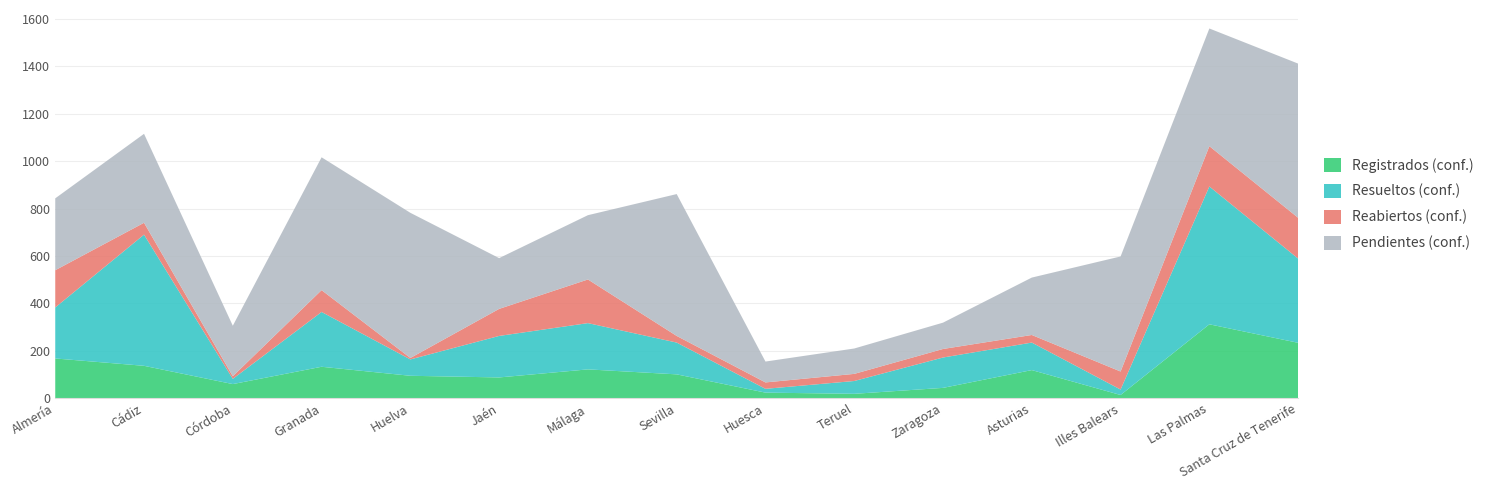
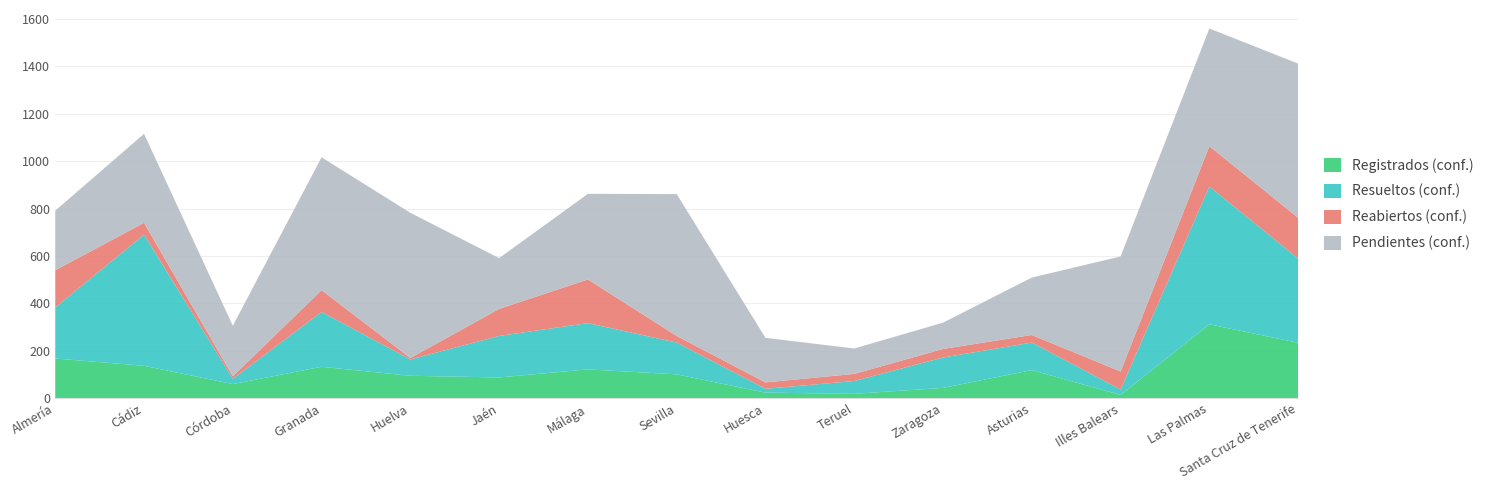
Pendientes (conf.), Almería: 300 -> 250
Pendientes (conf.), Málaga: 270 -> 360
Pendientes (conf.), Huesca: 90 -> 190
